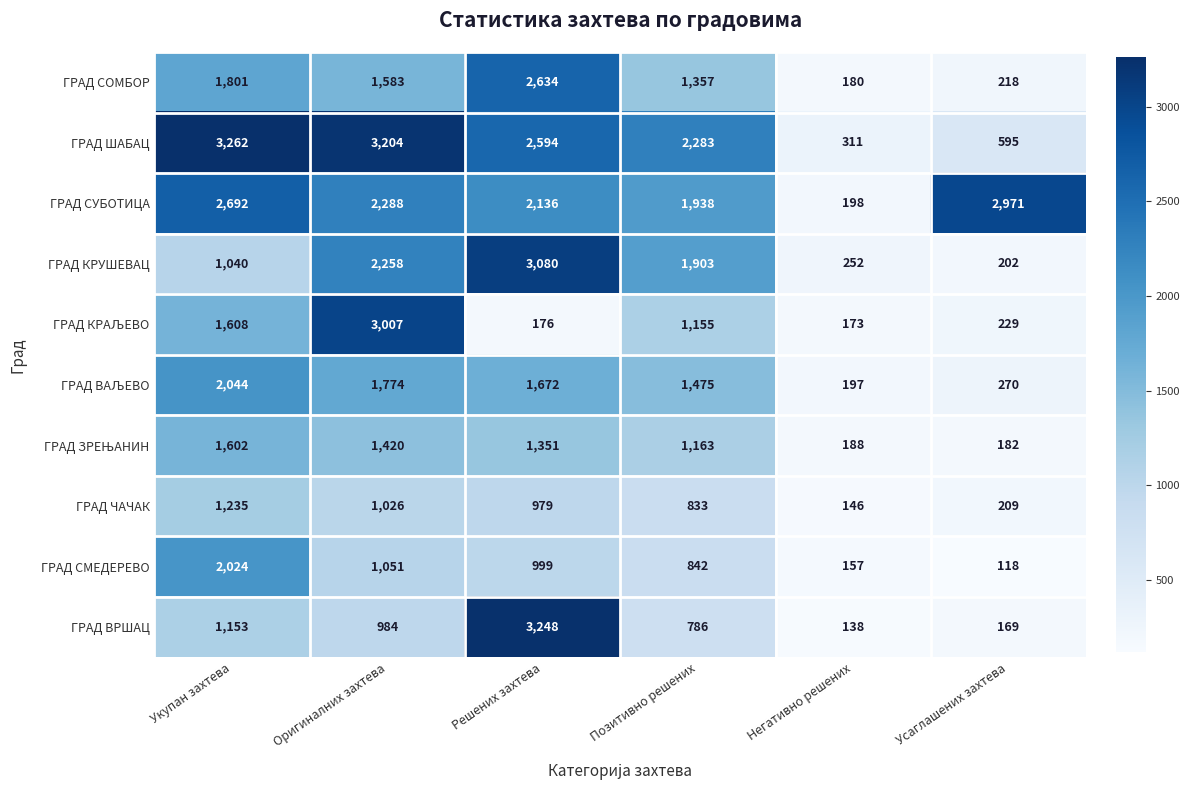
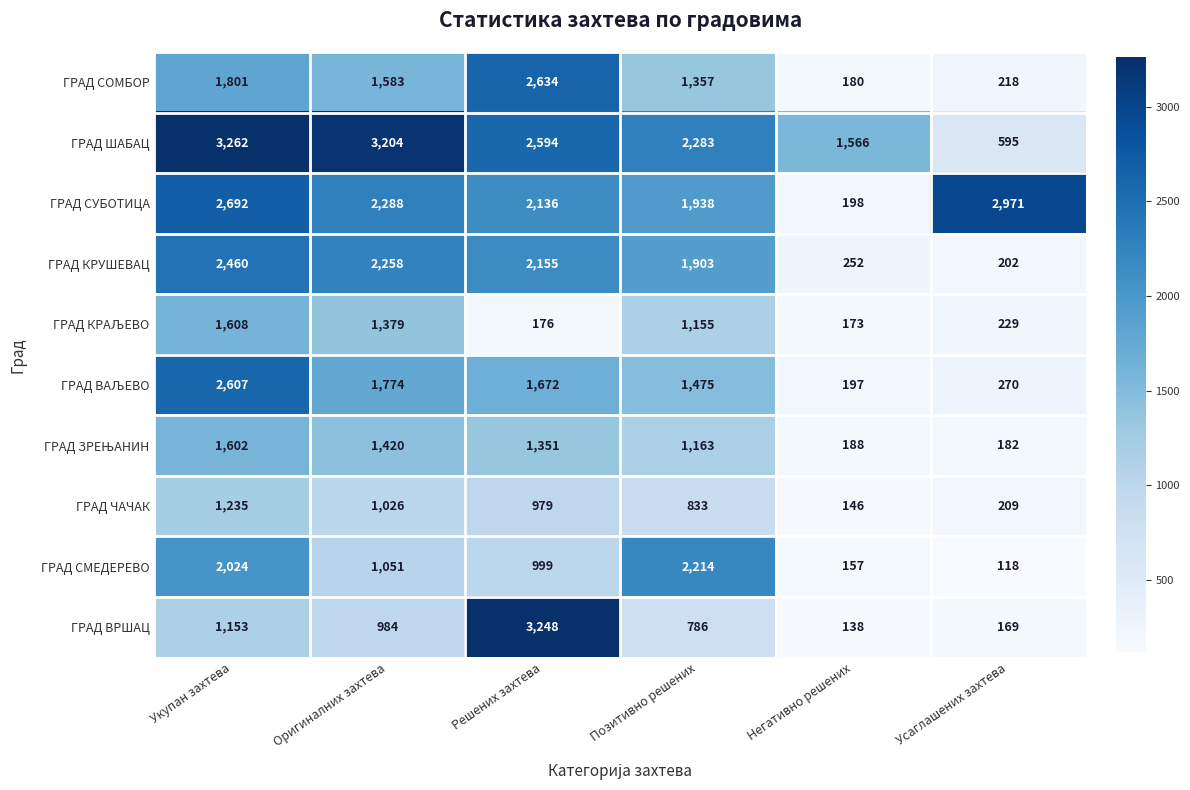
ГРАД ШАБАЦ, Негативно решених: 311 -> 1,566
ГРАД КРУШЕВАЦ, Укупан захтева: 1,040 -> 2,460
ГРАД КРУШЕВАЦ, Решених захтева: 3,080 -> 2,155
ГРАД КРАЉЕВО, Оригиналних захтева: 3,007 -> 1,379
ГРАД ВАЉЕВО, Укупан захтева: 2,044 -> 2,607
ГРАД СМЕДЕРЕВО, Позитивно решених: 842 -> 2,214
